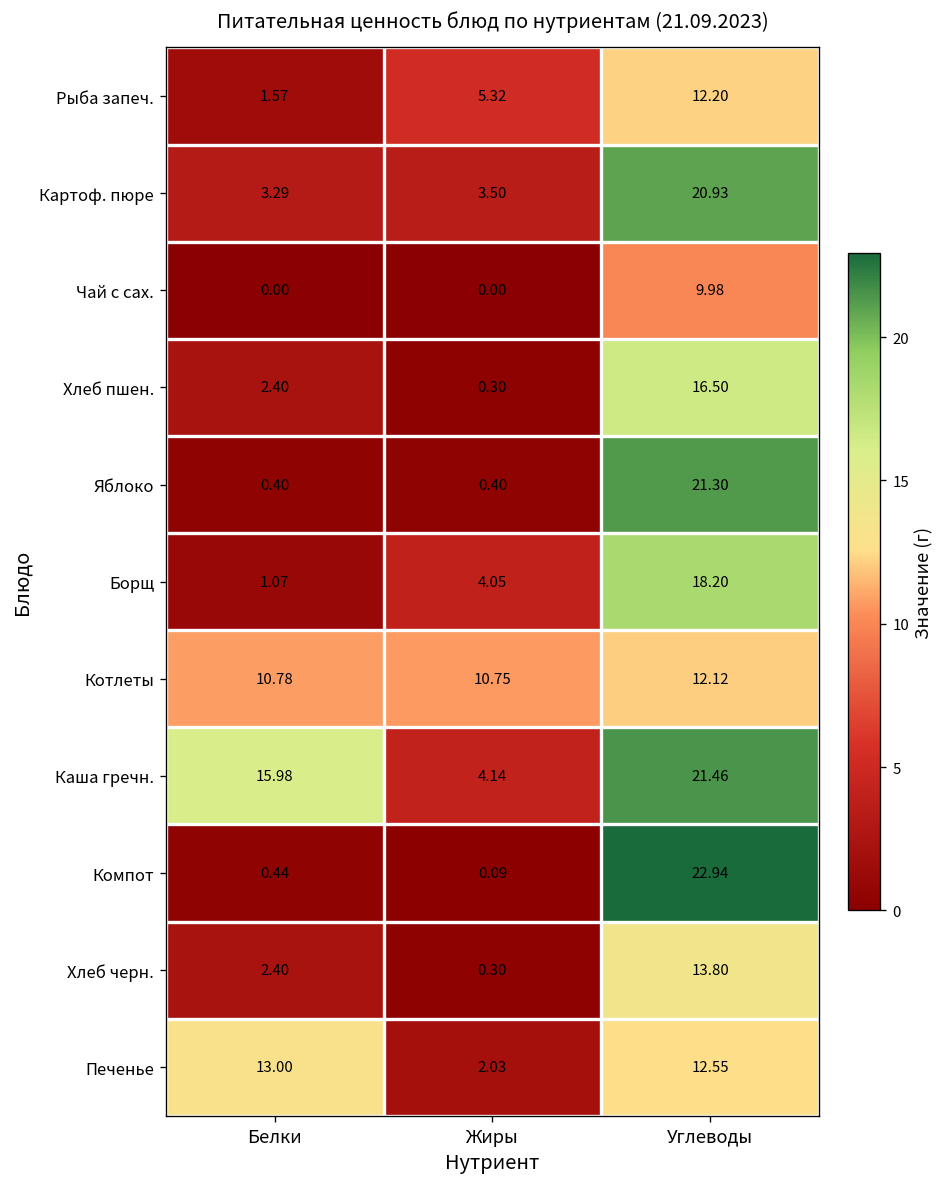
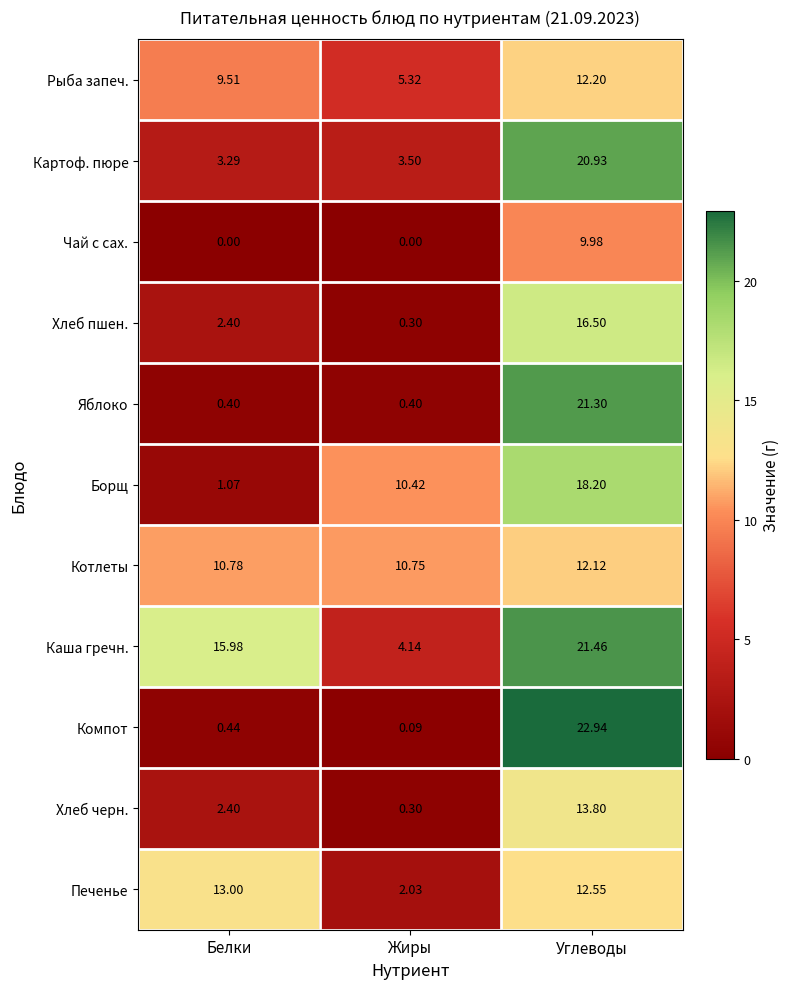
Рыба запеч., Белки: 1.57 -> 9.51
Борщ, Жиры: 4.05 -> 10.42
